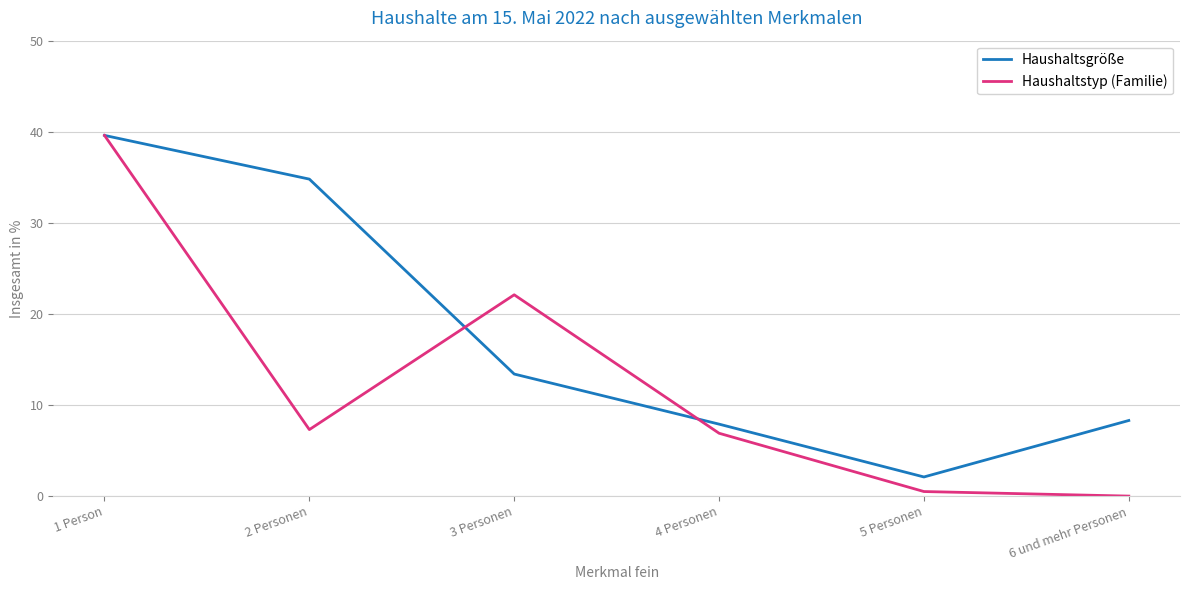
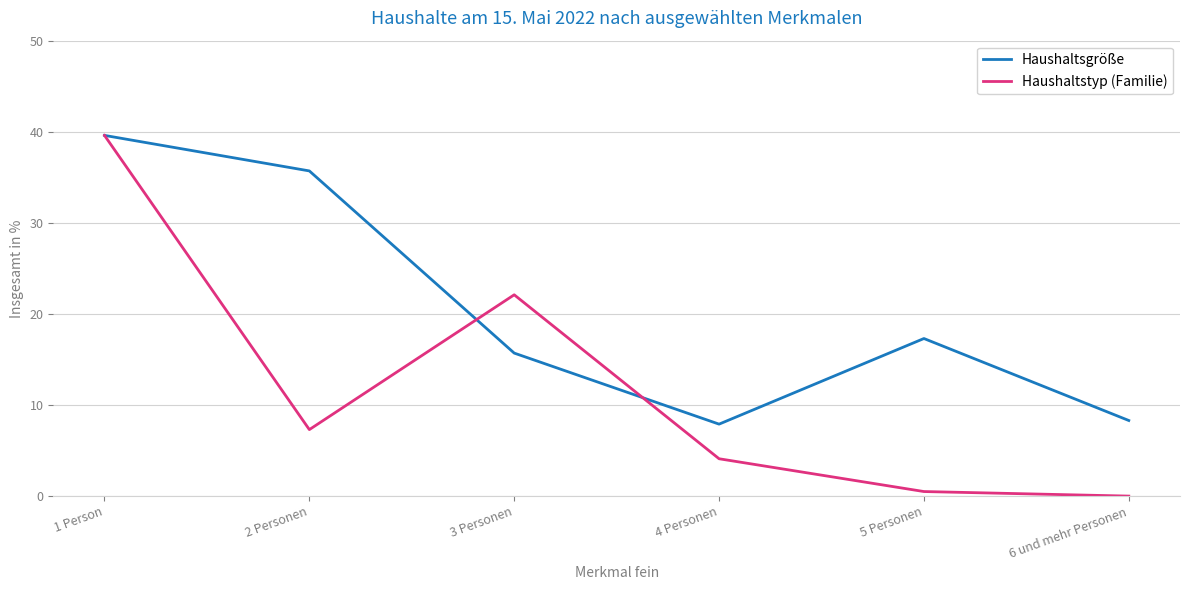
Haushaltsgröße, 2 Personen: 35 -> 36
Haushaltsgröße, 3 Personen: 13 -> 16
Haushaltstyp (Familie), 4 Personen: 7 -> 4
Haushaltsgröße, 5 Personen: 2 -> 17
